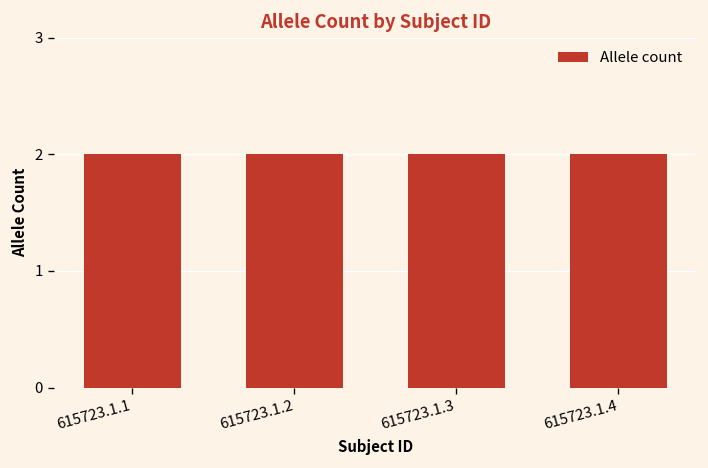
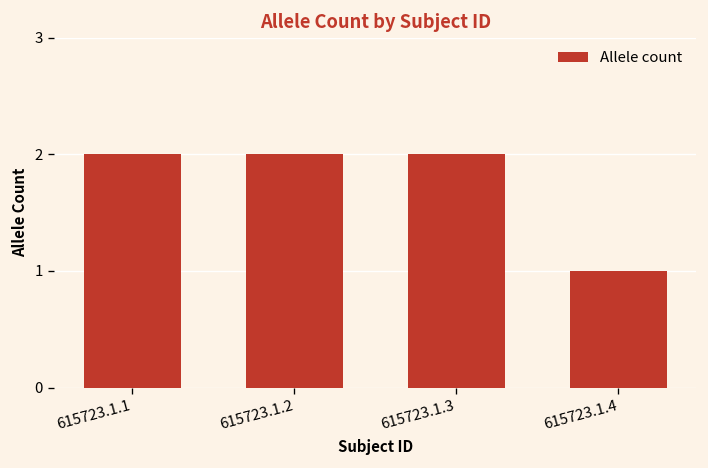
615723.1.4: 2 -> 1
